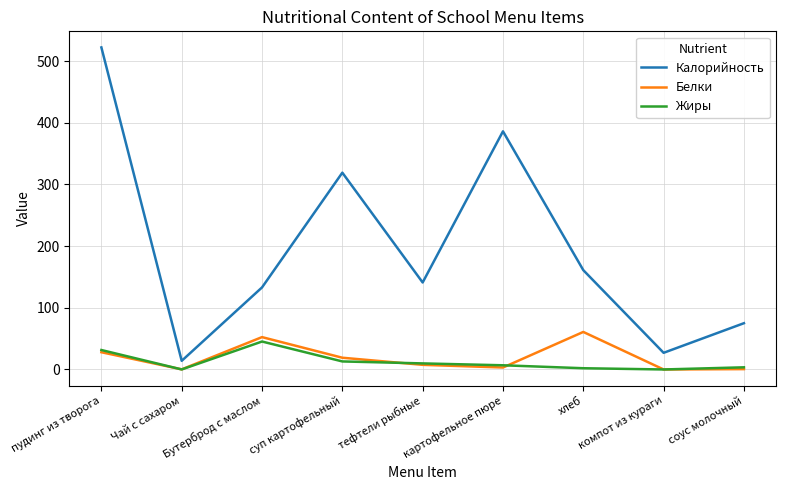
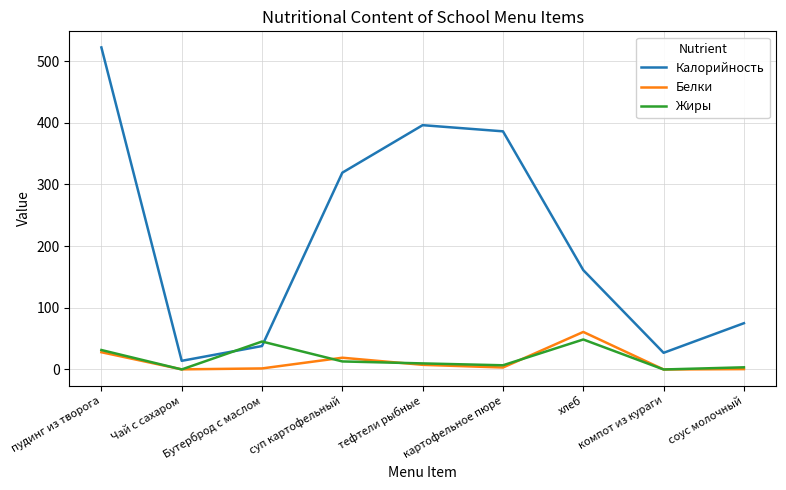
Калорийность, Бутерброд с маслом: 130 -> 40
Белки, Бутерброд с маслом: 50 -> 0
Калорийность, тефтели рыбные: 140 -> 400
Жиры, хлеб: 0 -> 50
